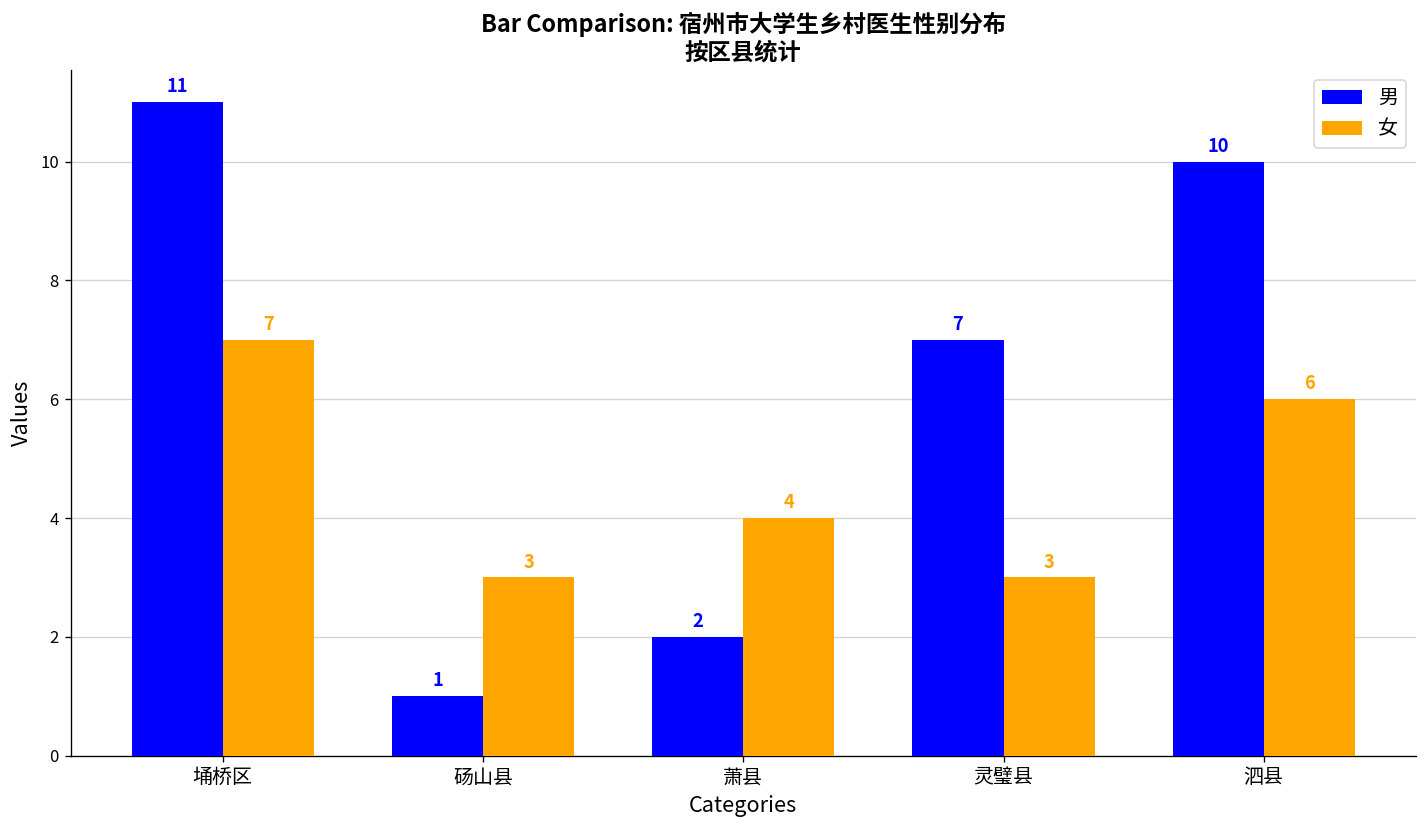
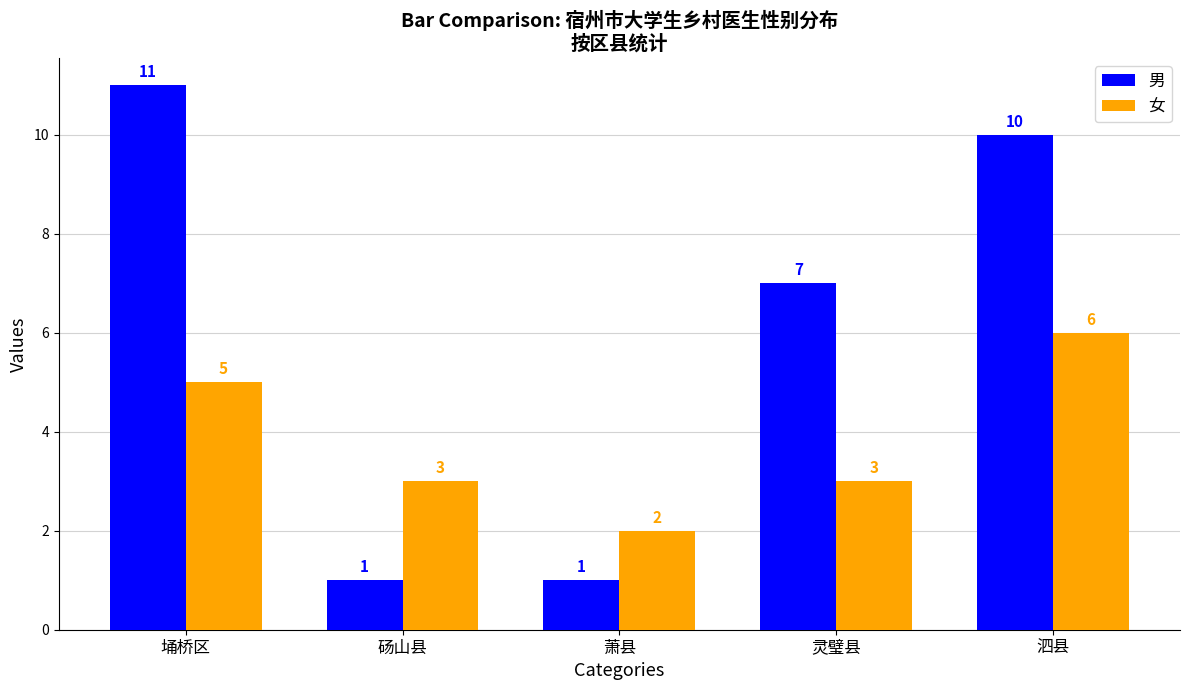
女, 埇桥区: 7 -> 5
男, 萧县: 2 -> 1
女, 萧县: 4 -> 2
